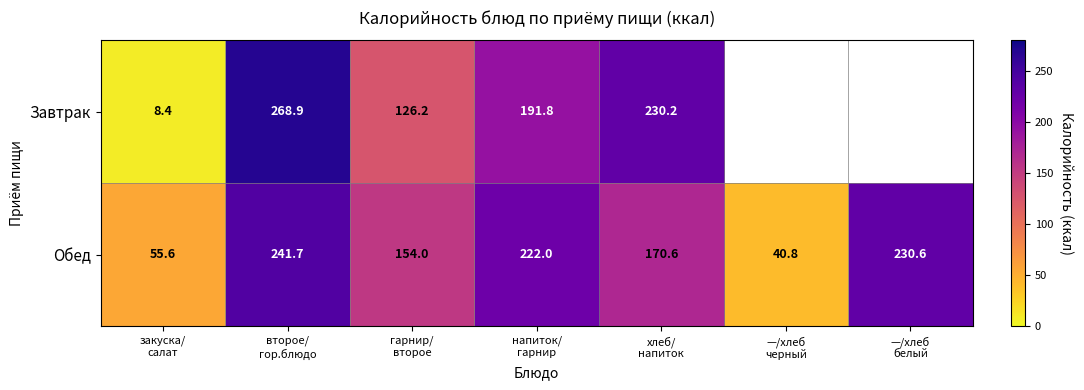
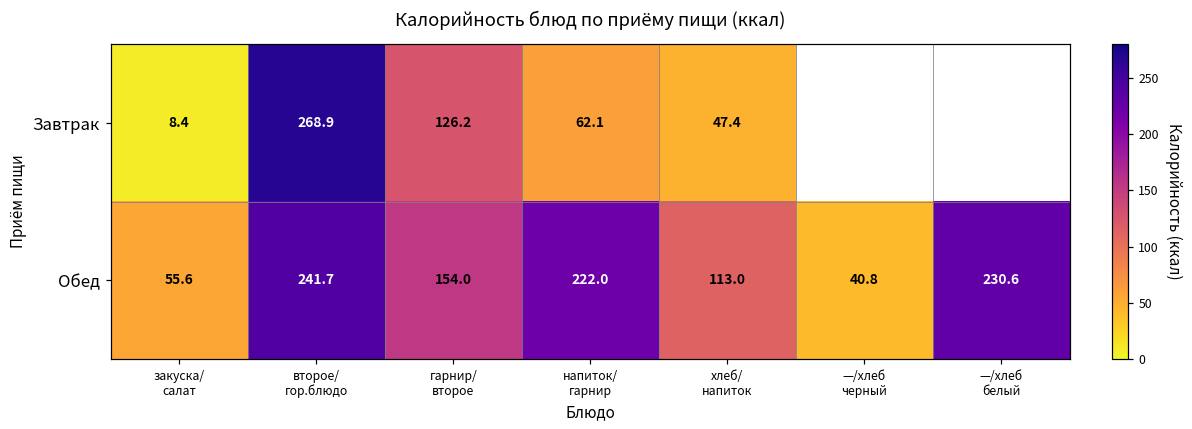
Завтрак, напиток/ гарнир: 191.8 -> 62.1
Завтрак, хлеб/ напиток: 230.2 -> 47.4
Обед, хлеб/ напиток: 170.6 -> 113.0
